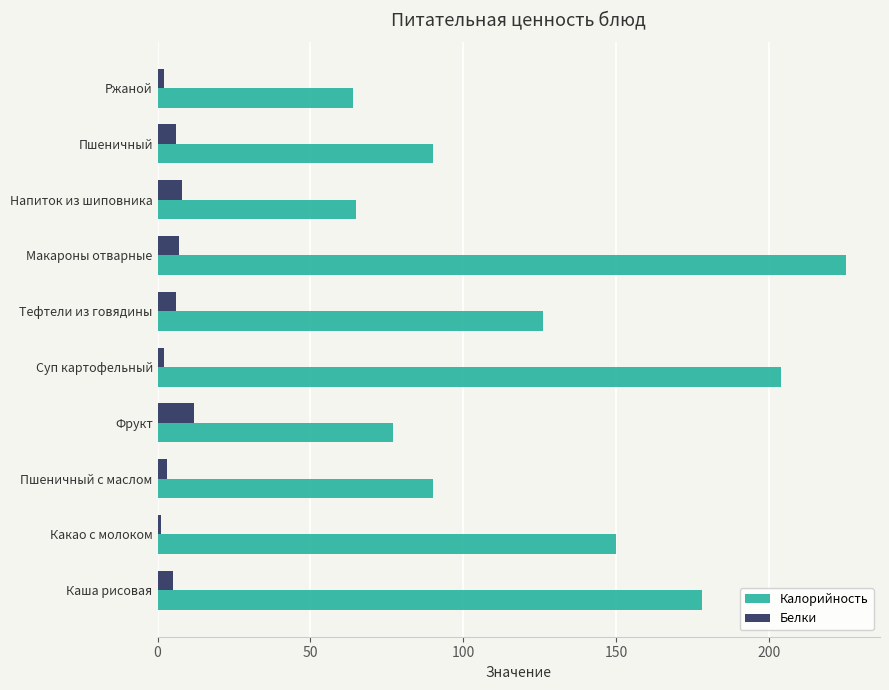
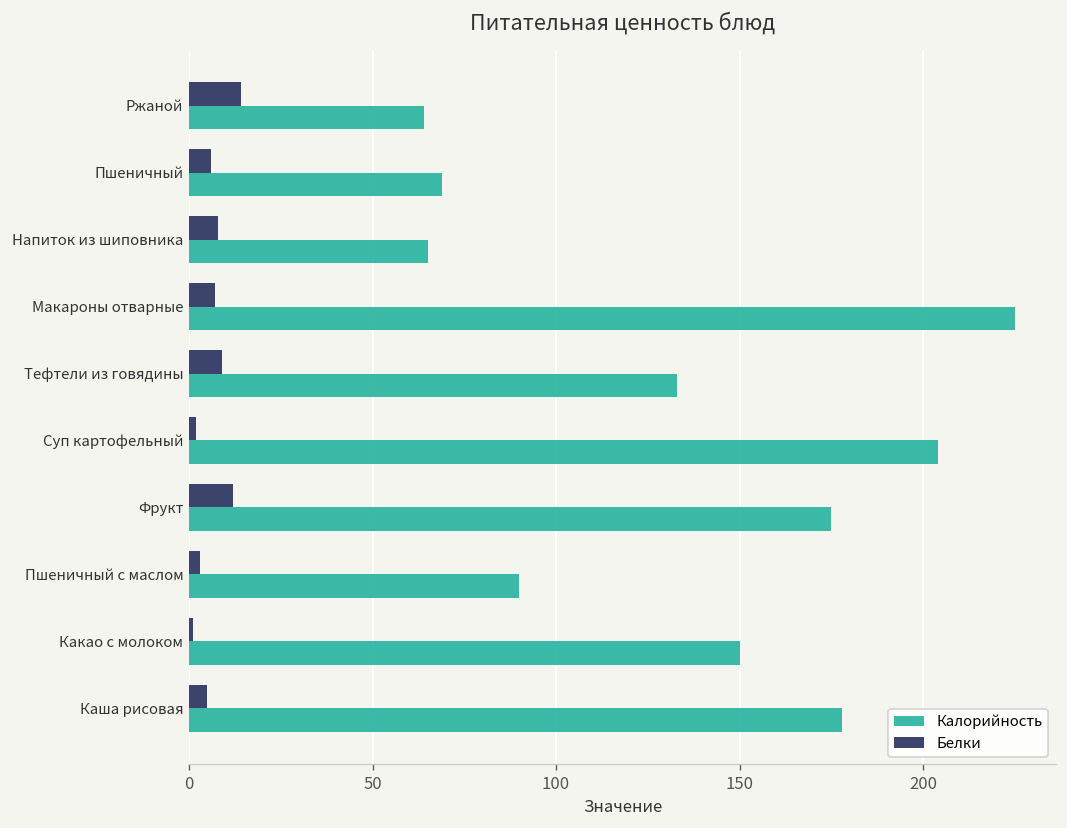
Белки, Ржаной: 2 -> 14
Калорийность, Пшеничный: 90 -> 69
Белки, Тефтели из говядины: 6 -> 9
Калорийность, Тефтели из говядины: 126 -> 133
Калорийность, Фрукт: 77 -> 175
